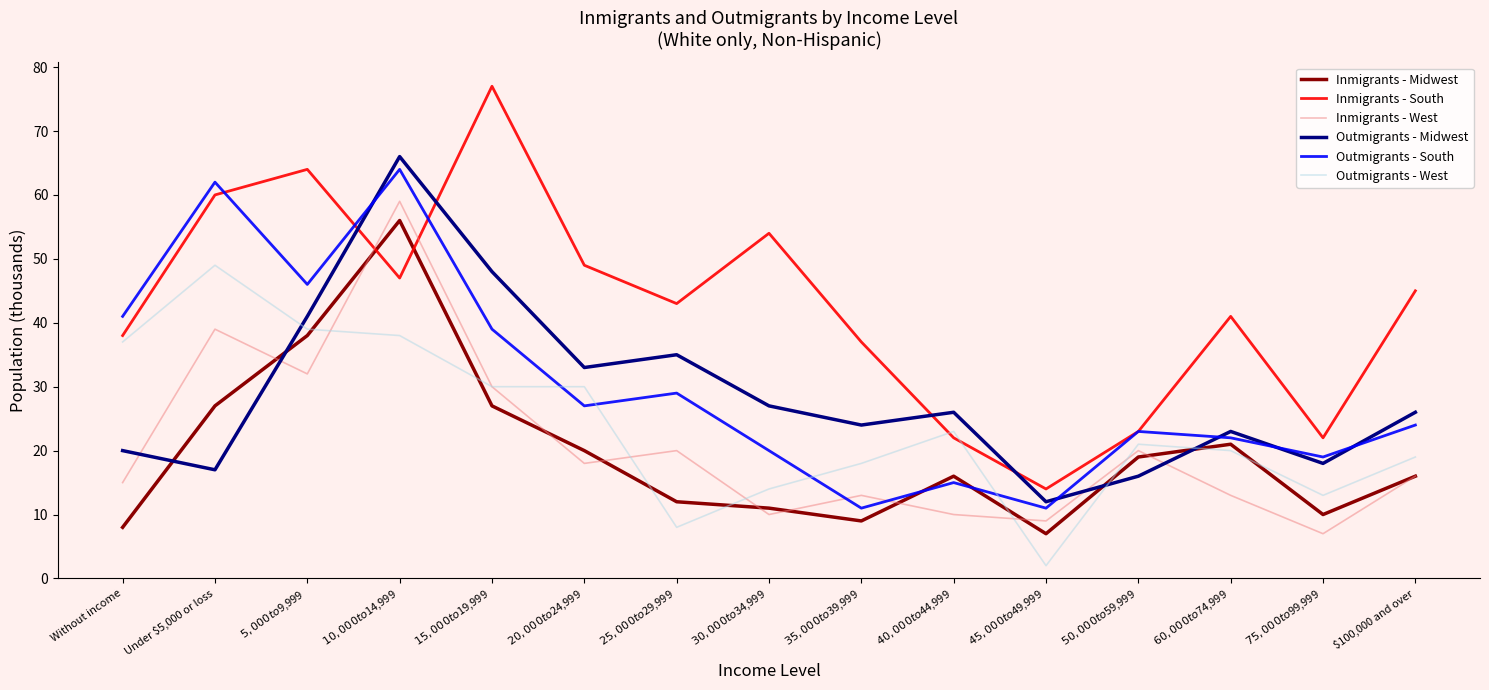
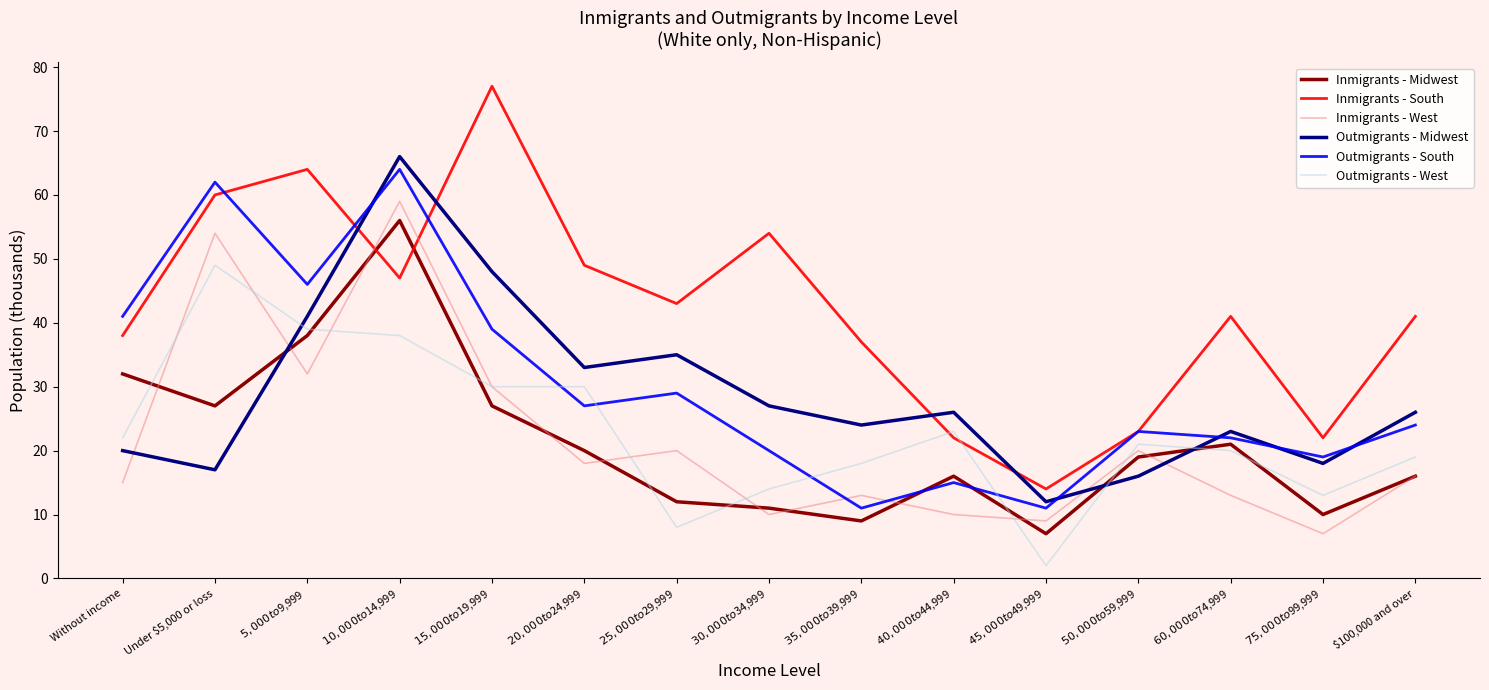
Inmigrants - Midwest, Without income: 8 -> 32
Outmigrants - West, Without income: 37 -> 22
Inmigrants - West, Under $5,000 or loss: 39 -> 54
Inmigrants - South, $100,000 and over: 45 -> 41
